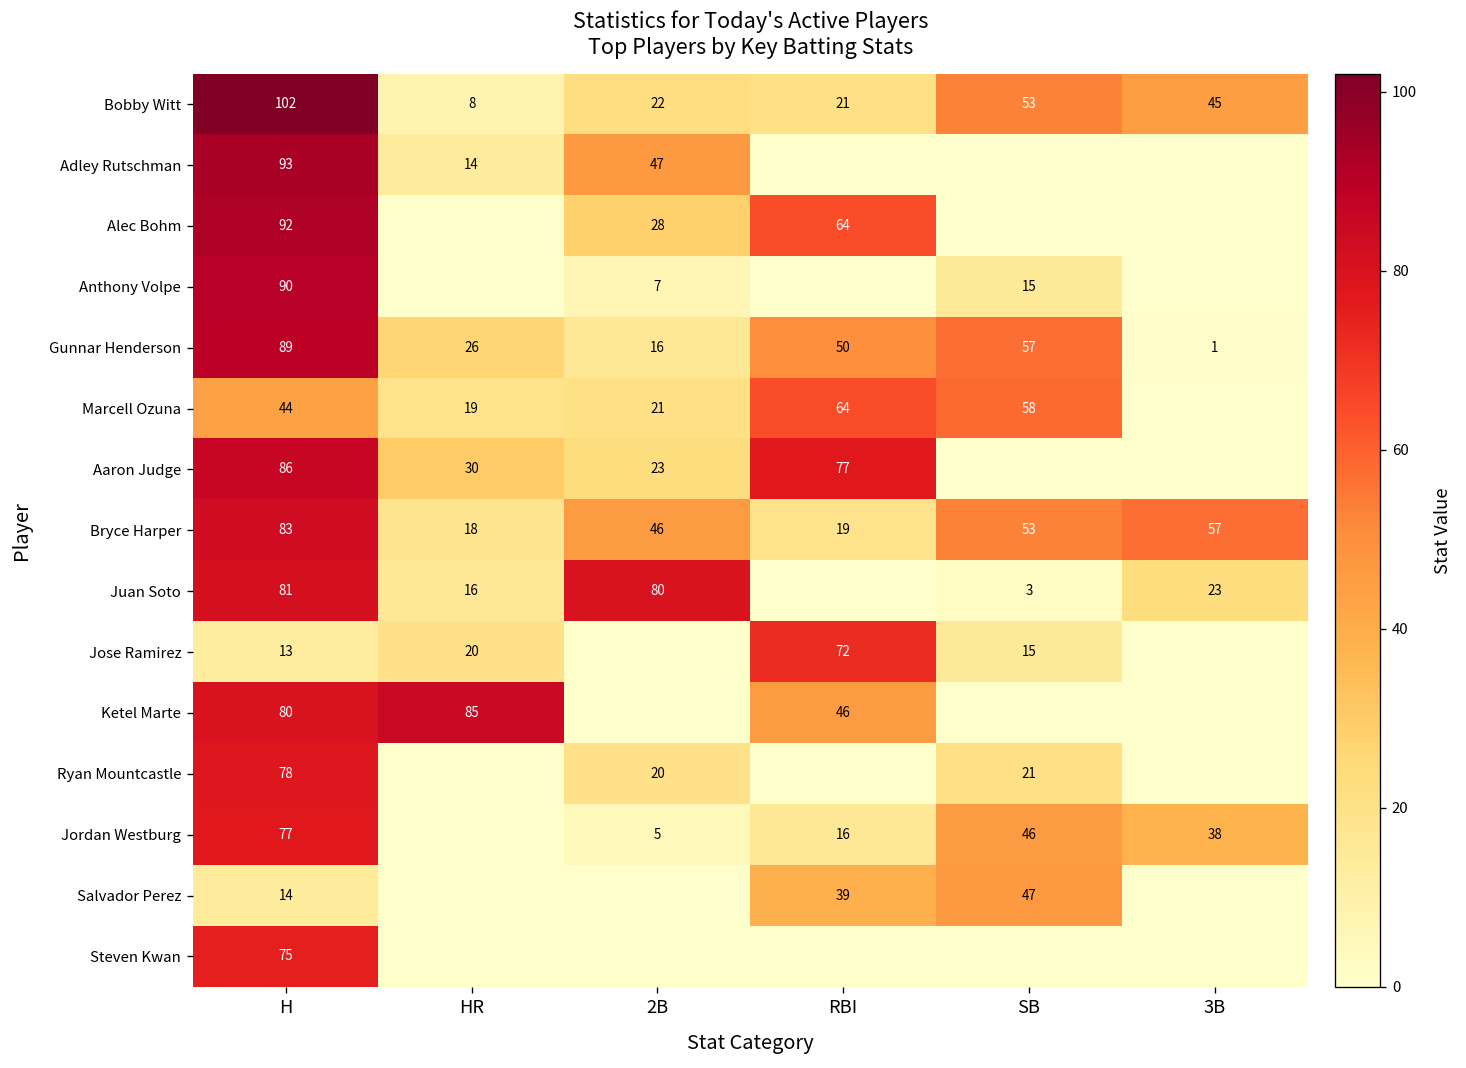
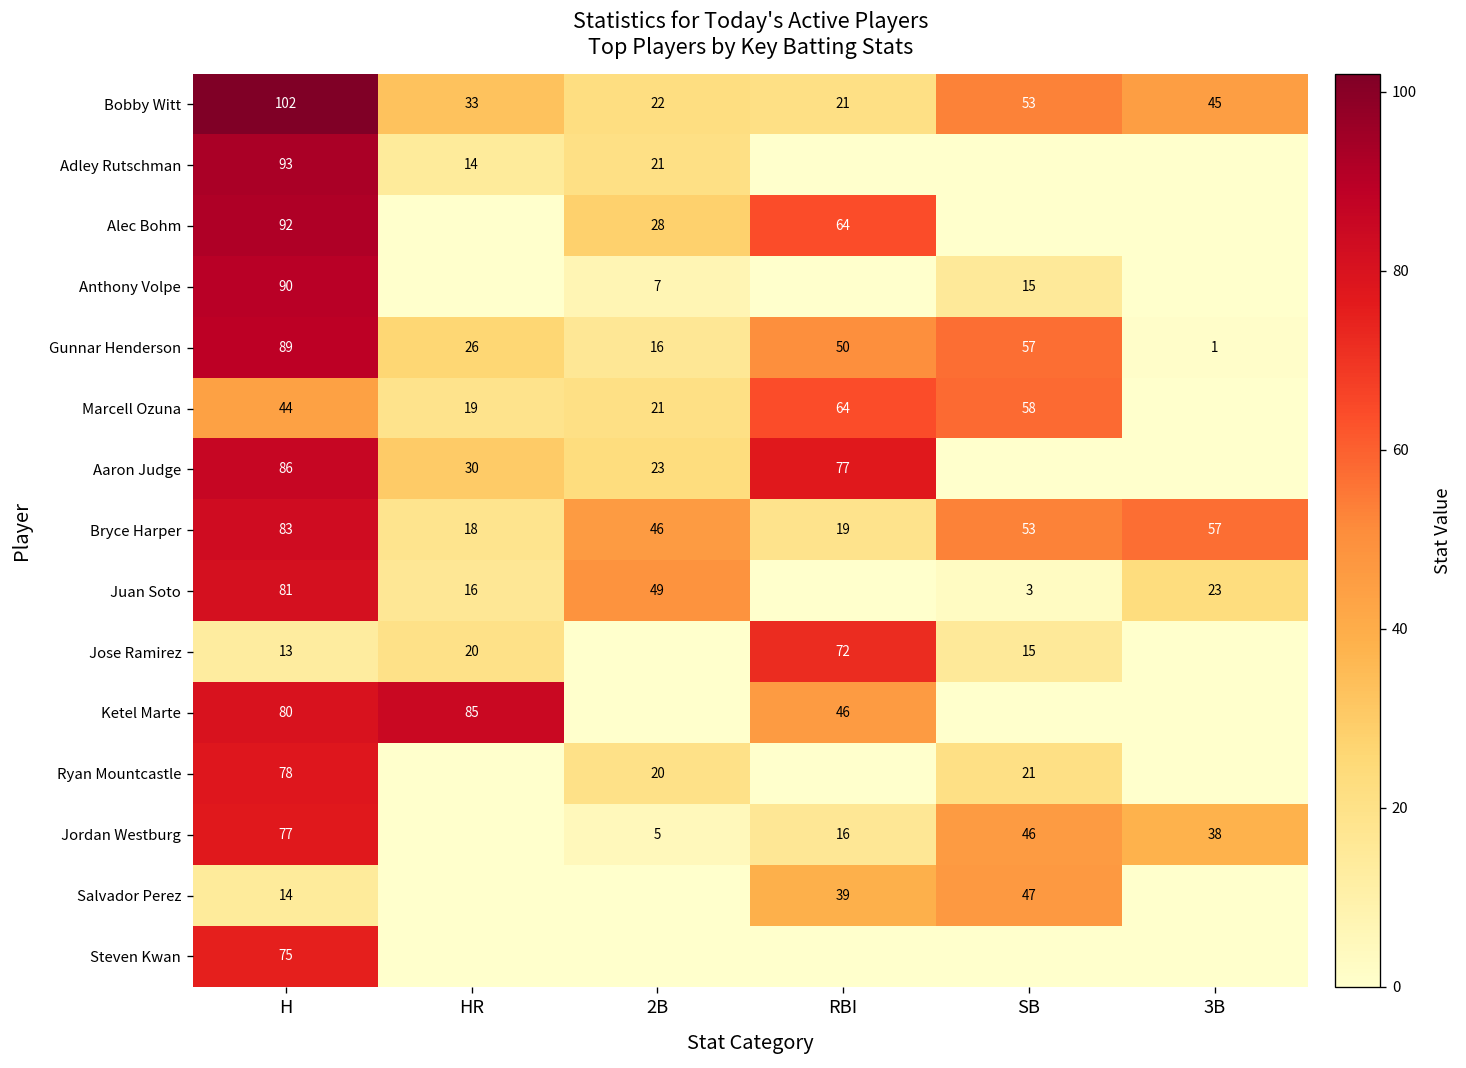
Bobby Witt, HR: 8 -> 33
Adley Rutschman, 2B: 47 -> 21
Juan Soto, 2B: 80 -> 49
